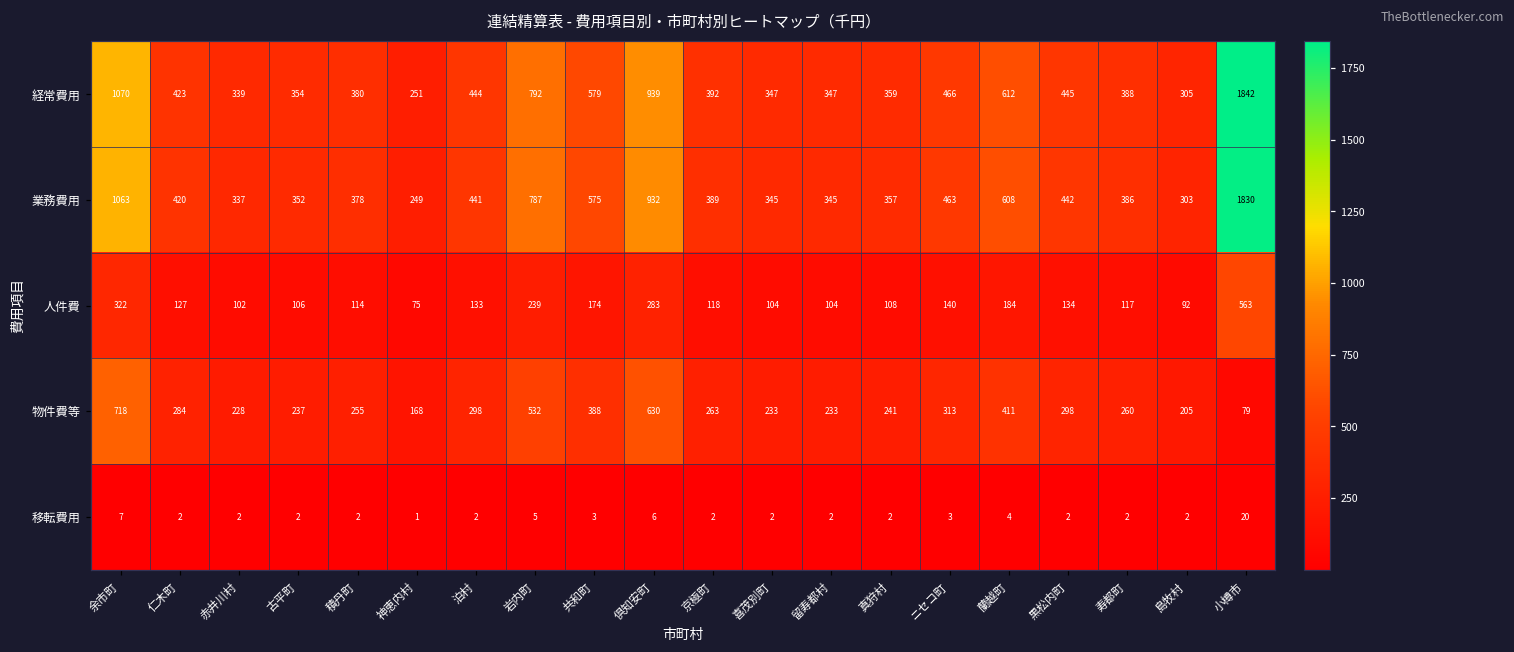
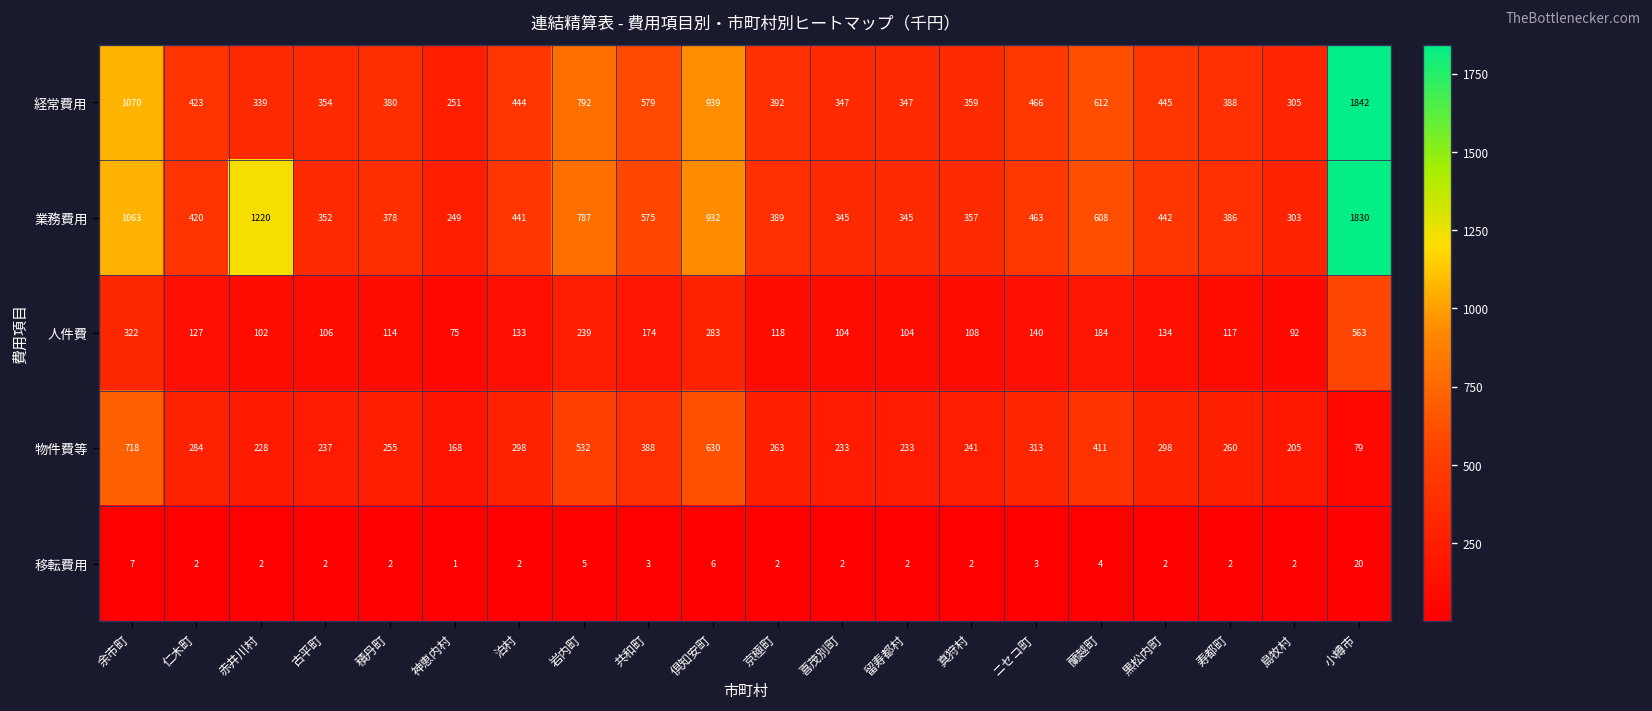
業務費用, 赤井川村: 337 -> 1220
